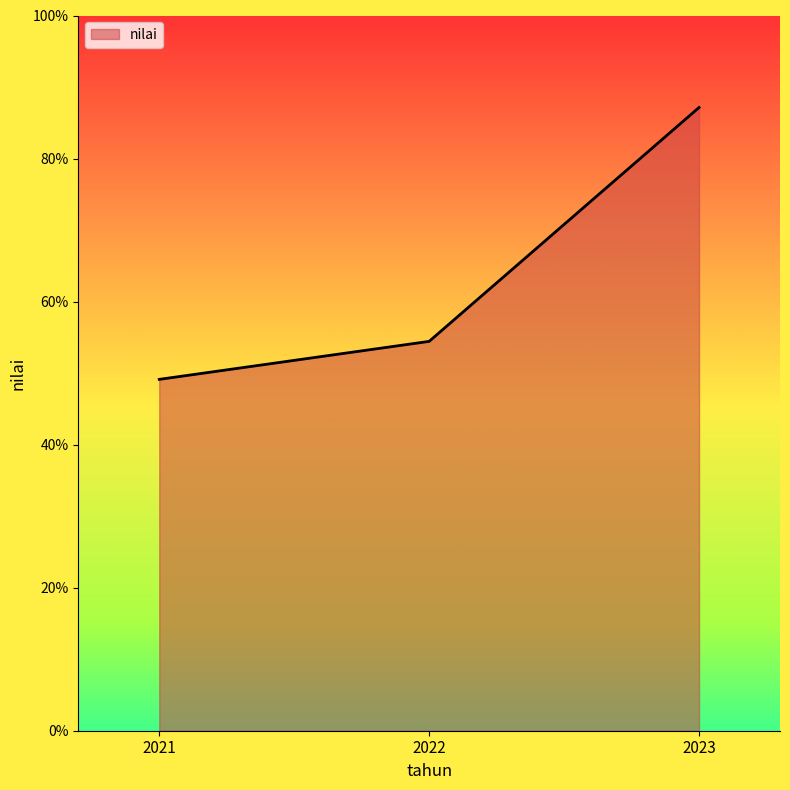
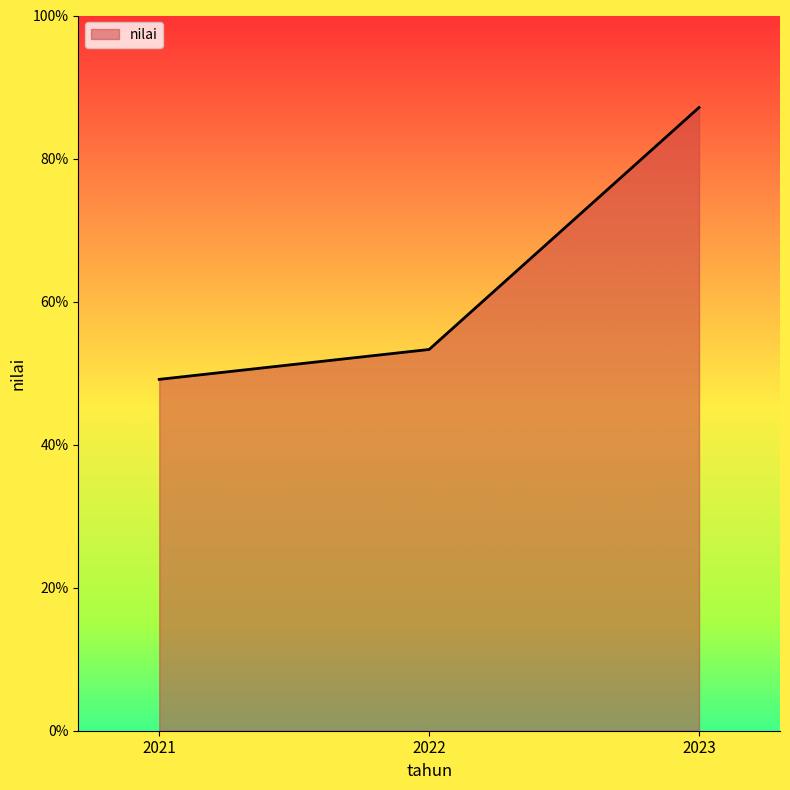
2022: 54% -> 53%
